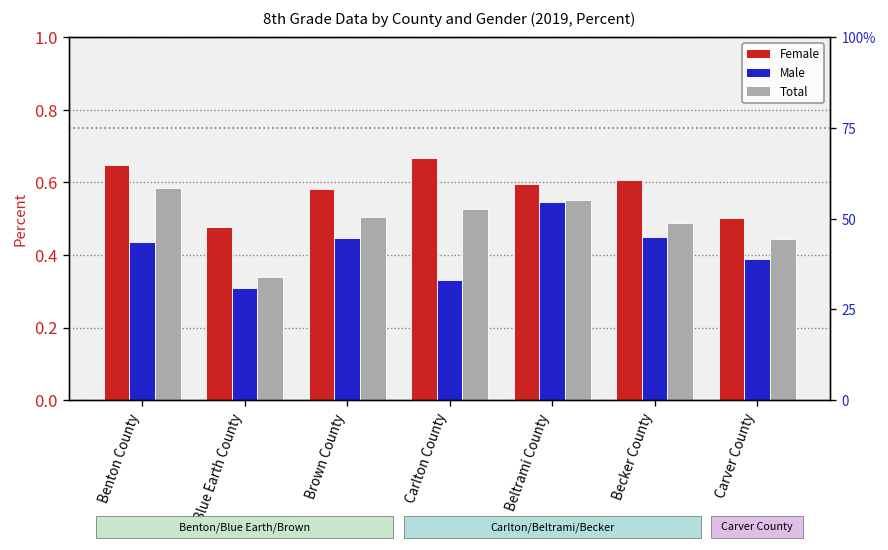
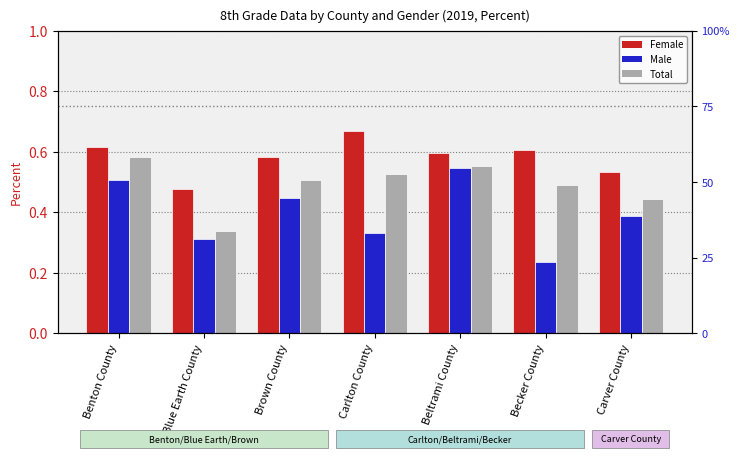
Female, Benton County: 0.65 -> 0.62
Male, Benton County: 0.44 -> 0.51
Male, Becker County: 0.45 -> 0.24
Female, Carver County: 0.50 -> 0.53
